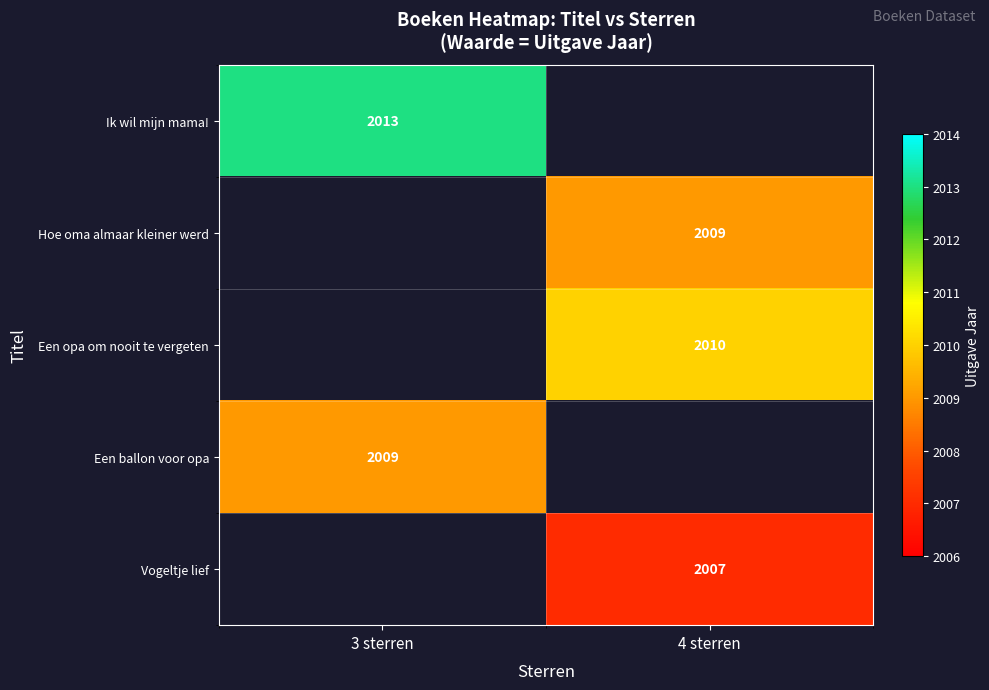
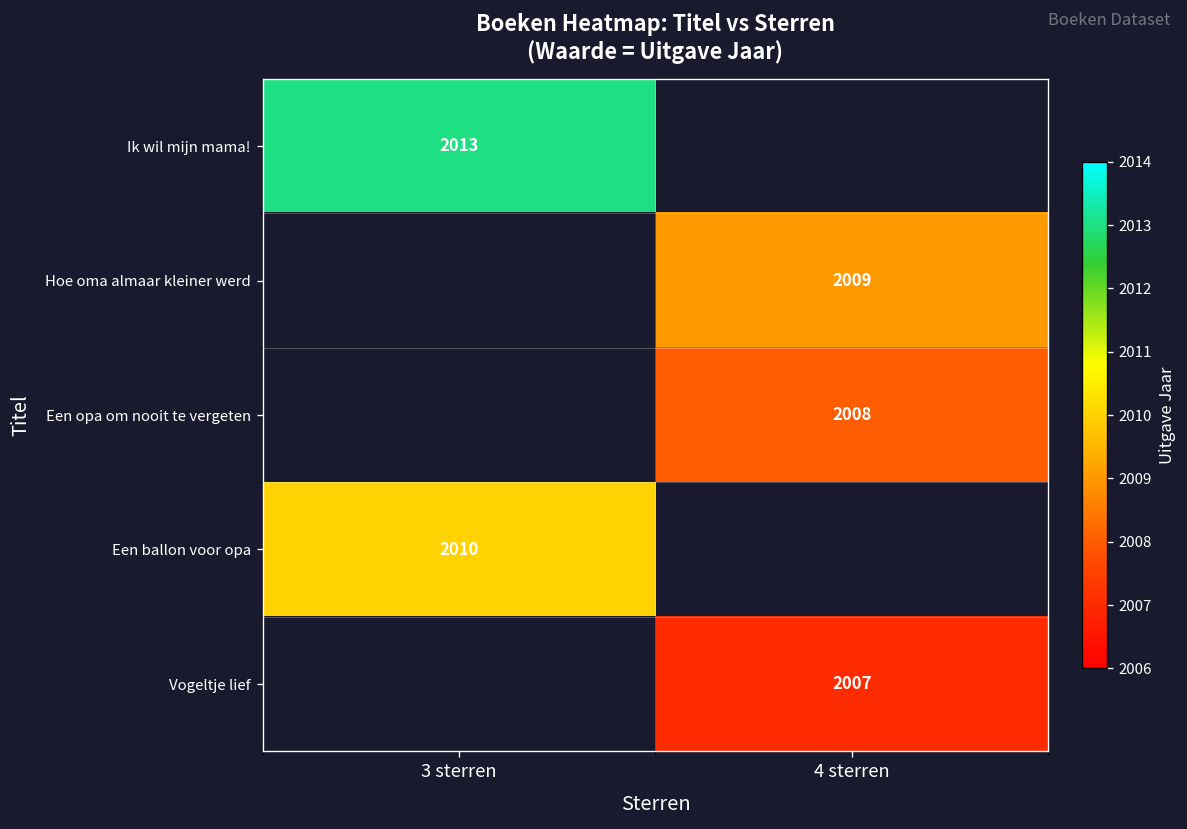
Een opa om nooit te vergeten, 4 sterren: 2010 -> 2008
Een ballon voor opa, 3 sterren: 2009 -> 2010
